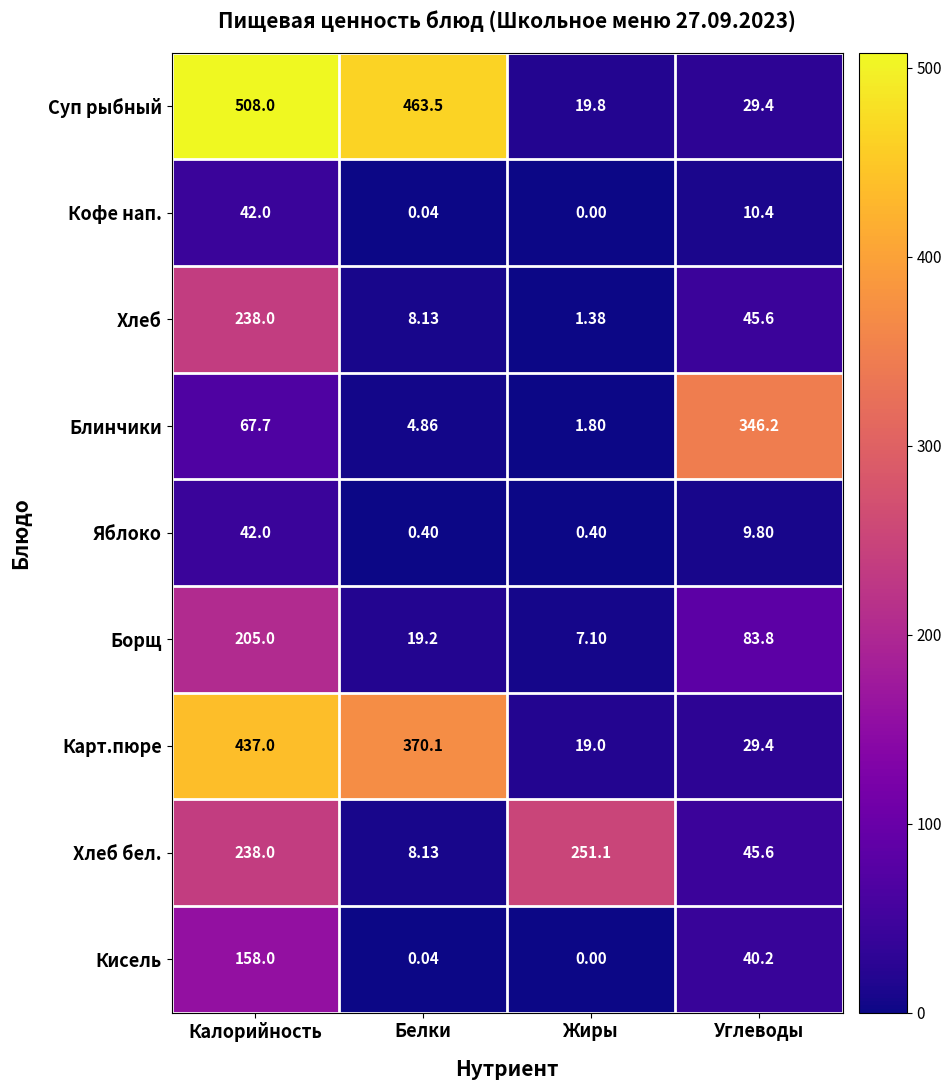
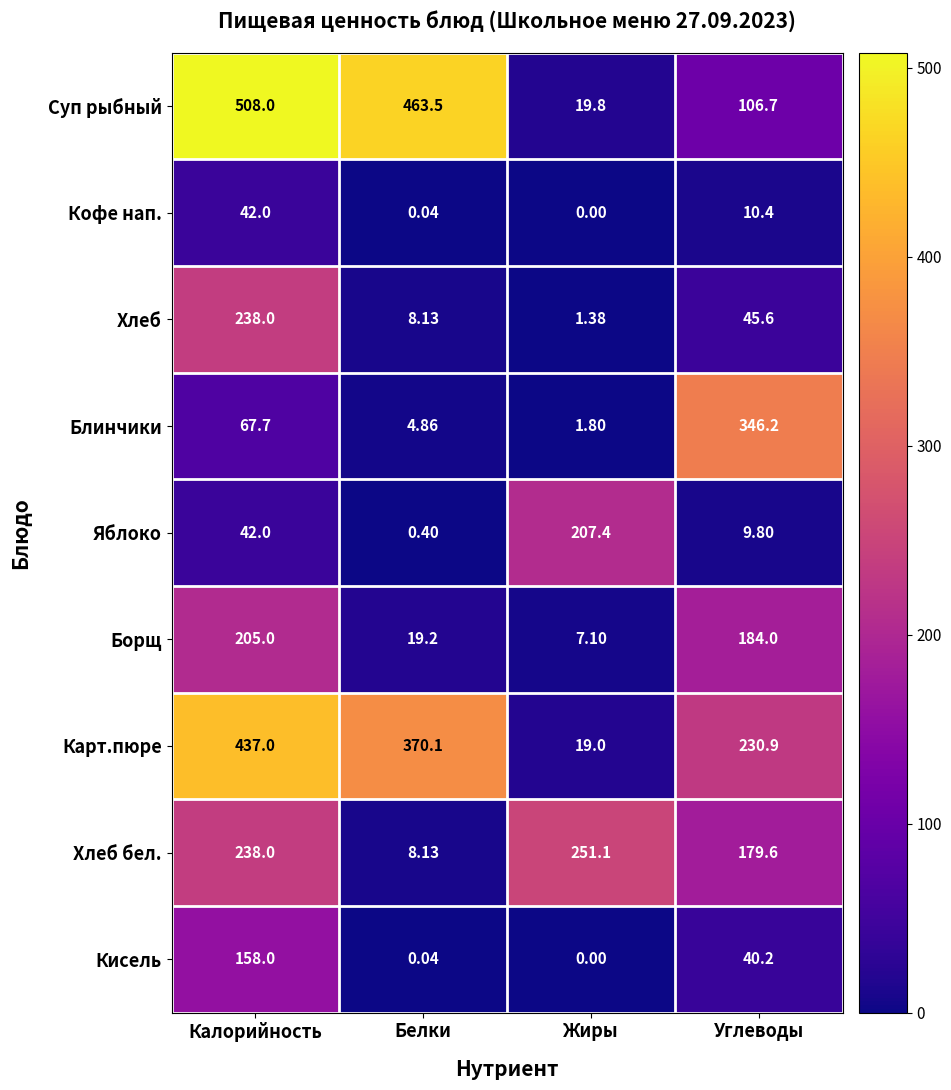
Суп рыбный, Углеводы: 29.4 -> 106.7
Яблоко, Жиры: 0.40 -> 207.4
Борщ, Углеводы: 83.8 -> 184.0
Карт.пюре, Углеводы: 29.4 -> 230.9
Хлеб бел., Углеводы: 45.6 -> 179.6
